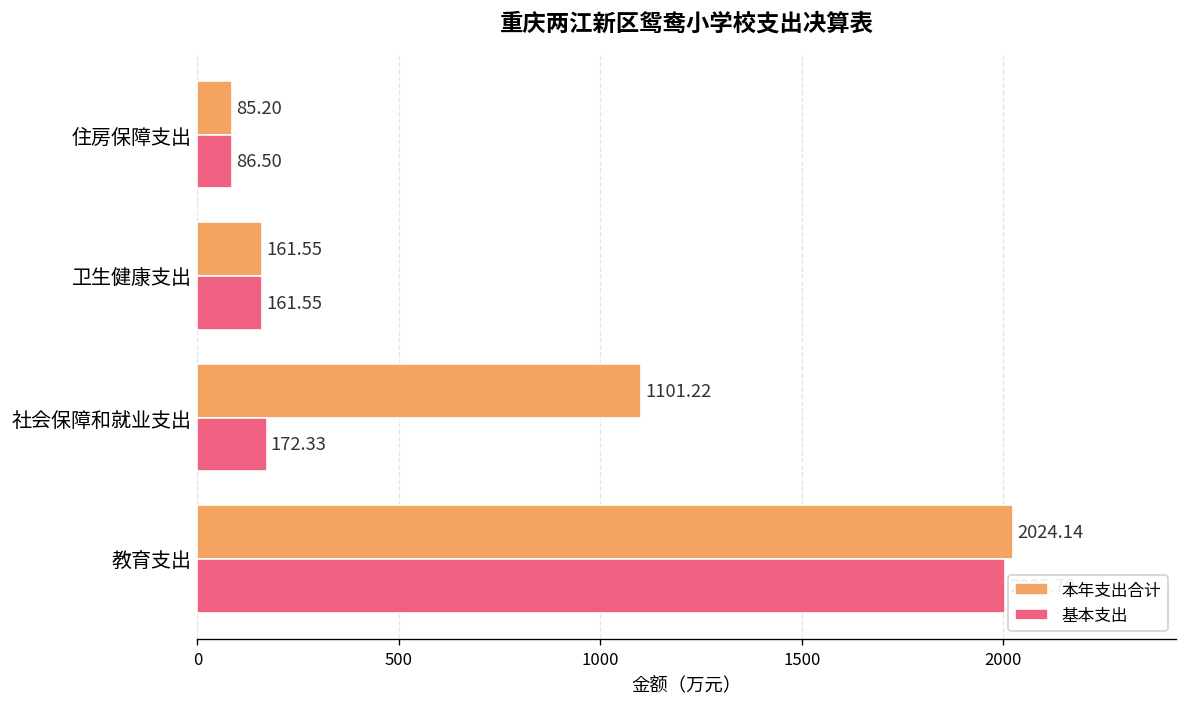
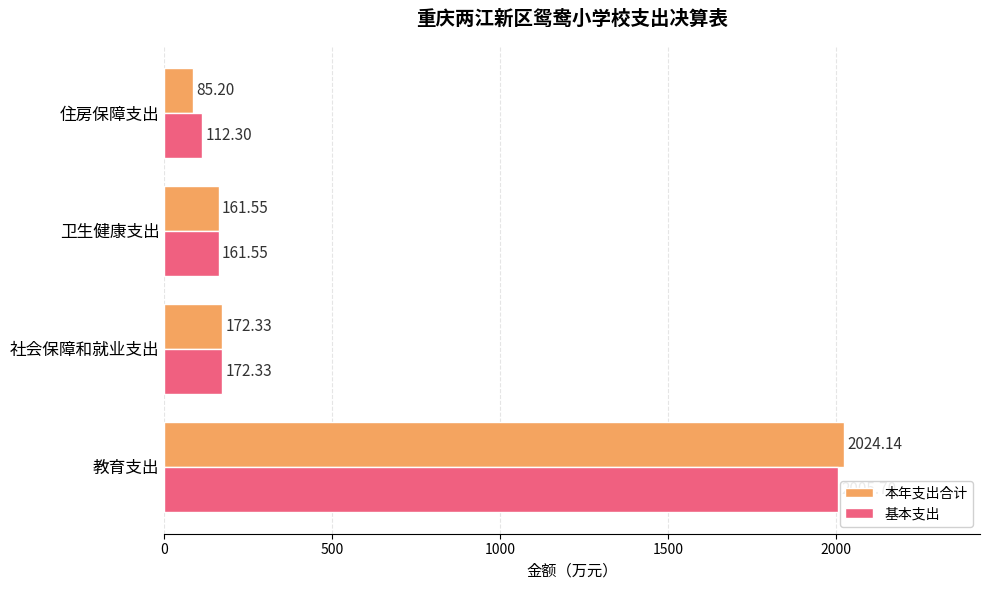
基本支出, 住房保障支出: 86.50 -> 112.30
本年支出合计, 社会保障和就业支出: 1101.22 -> 172.33
